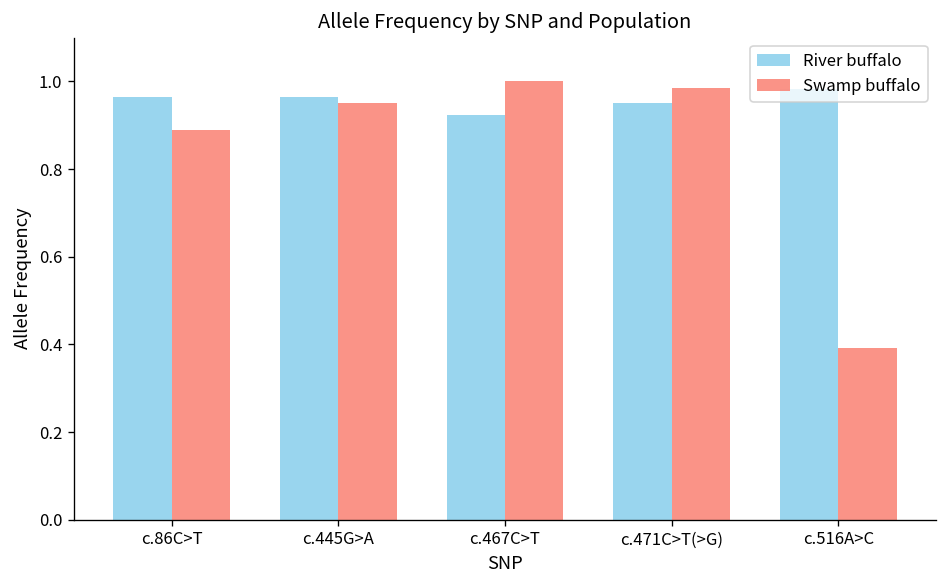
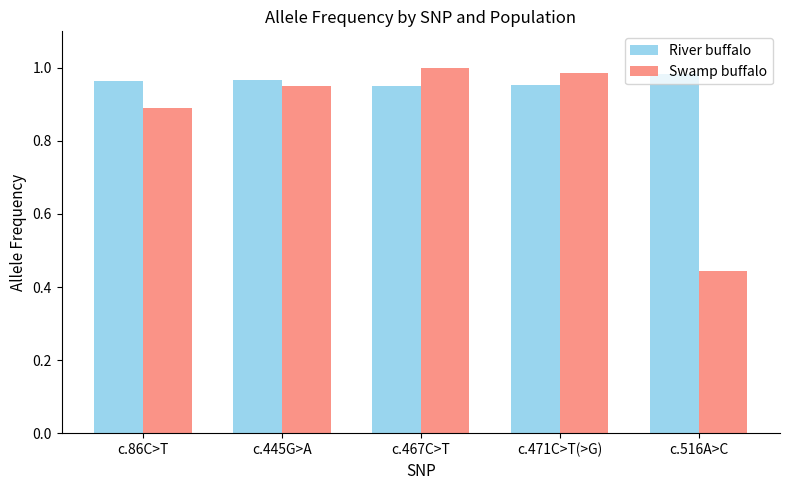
River buffalo, c.467C>T: 0.92 -> 0.95
Swamp buffalo, c.516A>C: 0.39 -> 0.44
